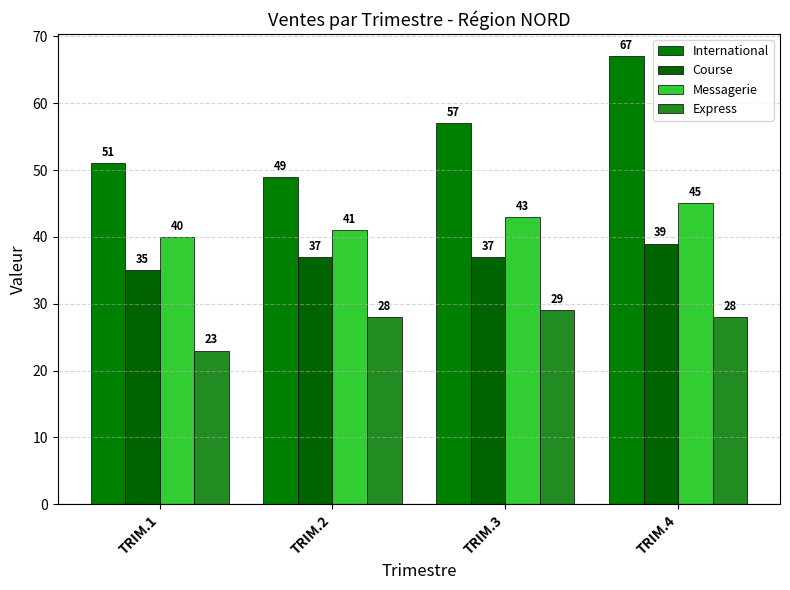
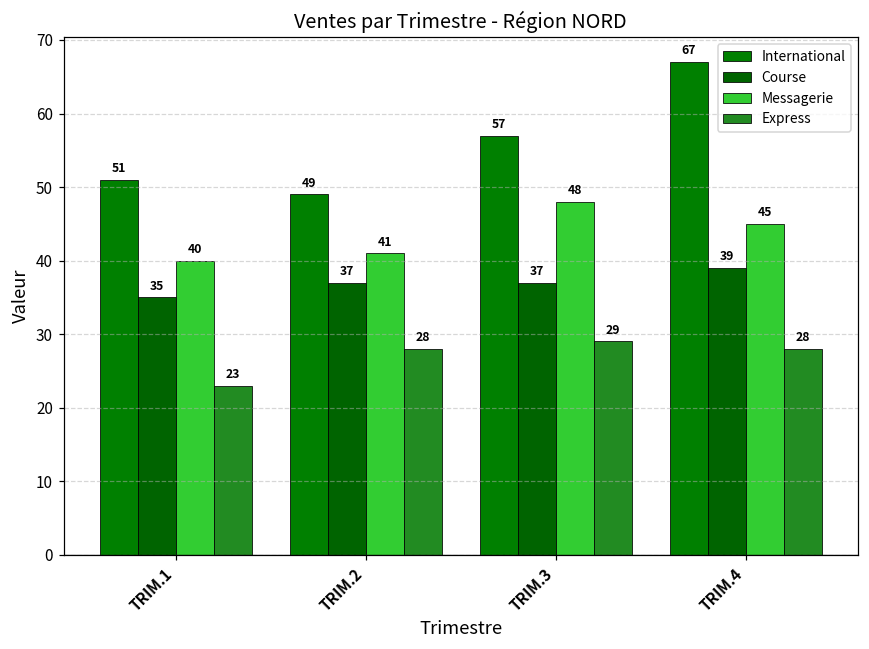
Messagerie, TRIM.3: 43 -> 48
